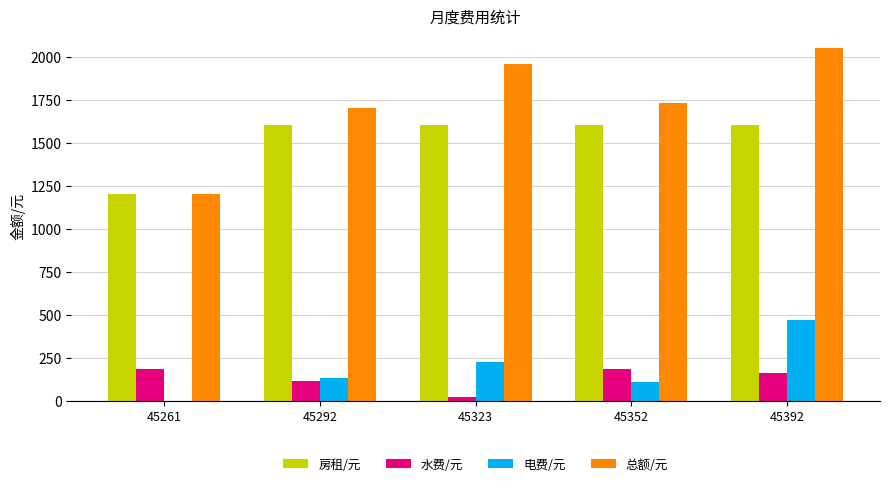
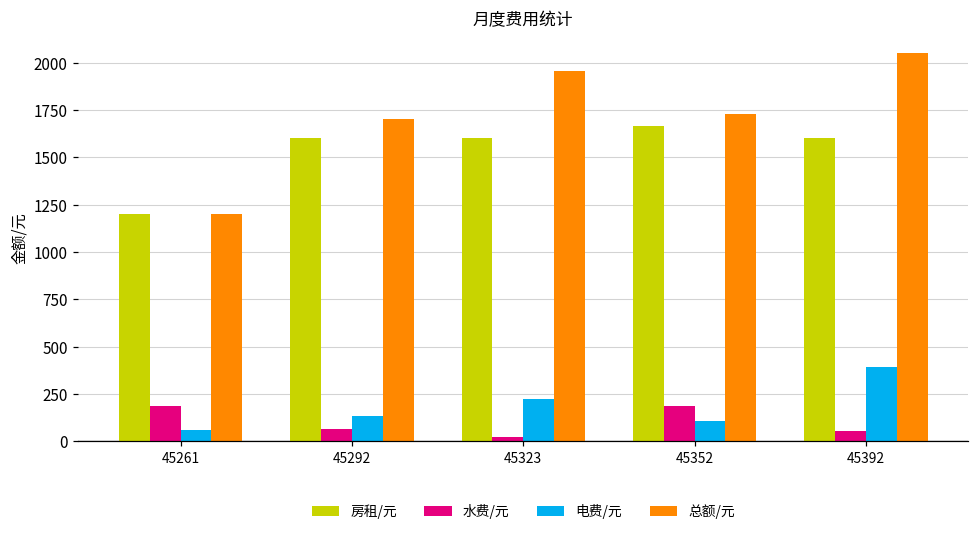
电费/元, 45261: 0 -> 60
水费/元, 45292: 110 -> 70
房租/元, 45352: 1600 -> 1670
水费/元, 45392: 160 -> 50
电费/元, 45392: 470 -> 400
